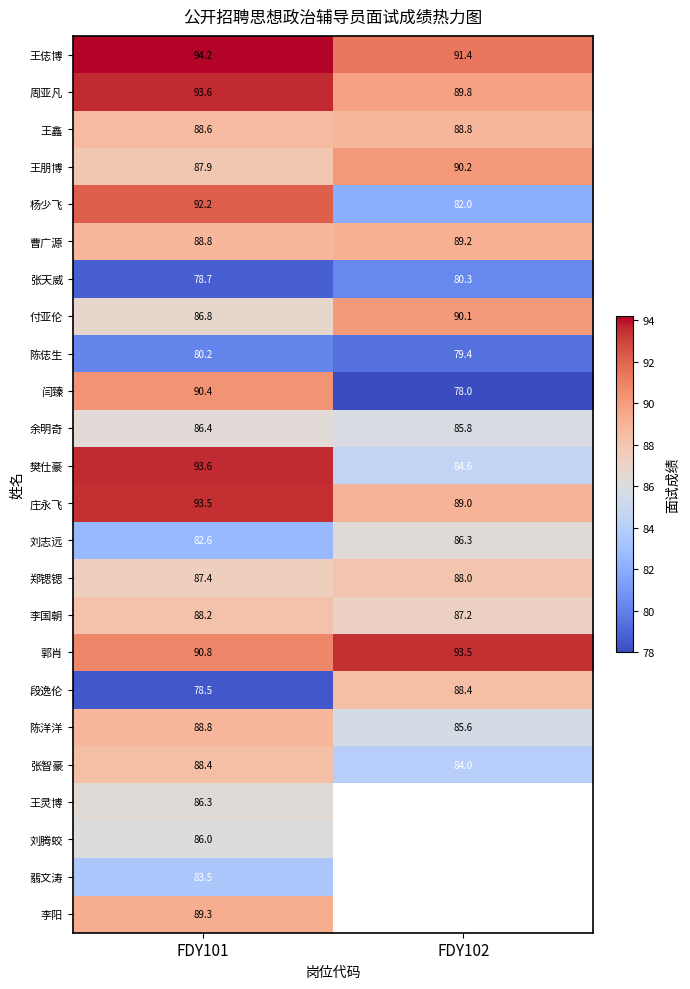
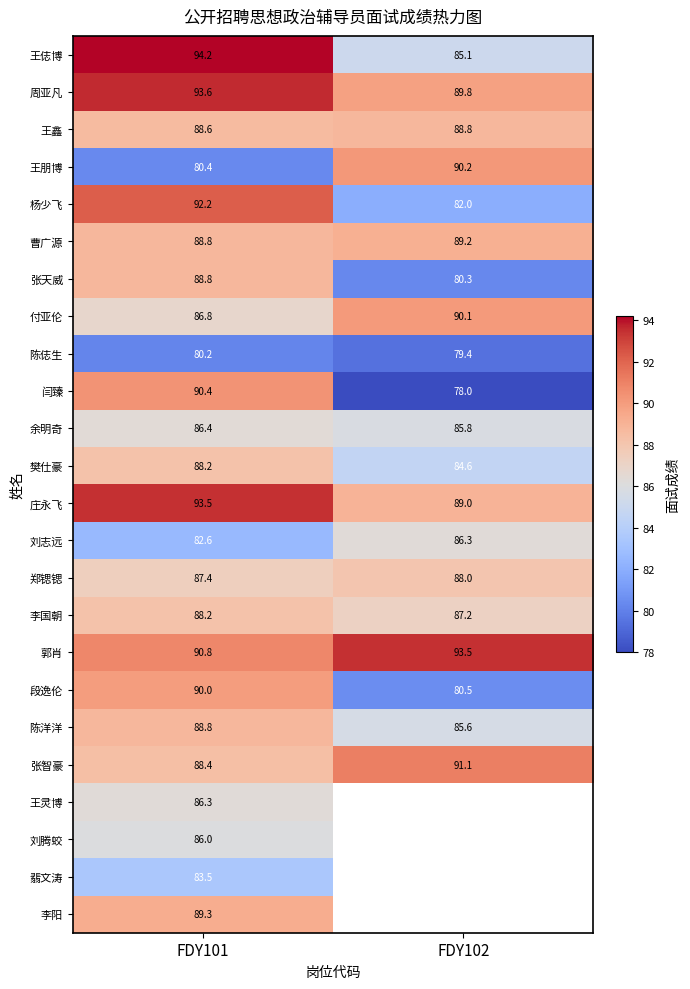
王俧博, FDY102: 91.4 -> 85.1
王朋博, FDY101: 87.9 -> 80.4
张天威, FDY101: 78.7 -> 88.8
樊仕豪, FDY101: 93.6 -> 88.2
段逸伦, FDY101: 78.5 -> 90.0
段逸伦, FDY102: 88.4 -> 80.5
张智豪, FDY102: 84.0 -> 91.1
